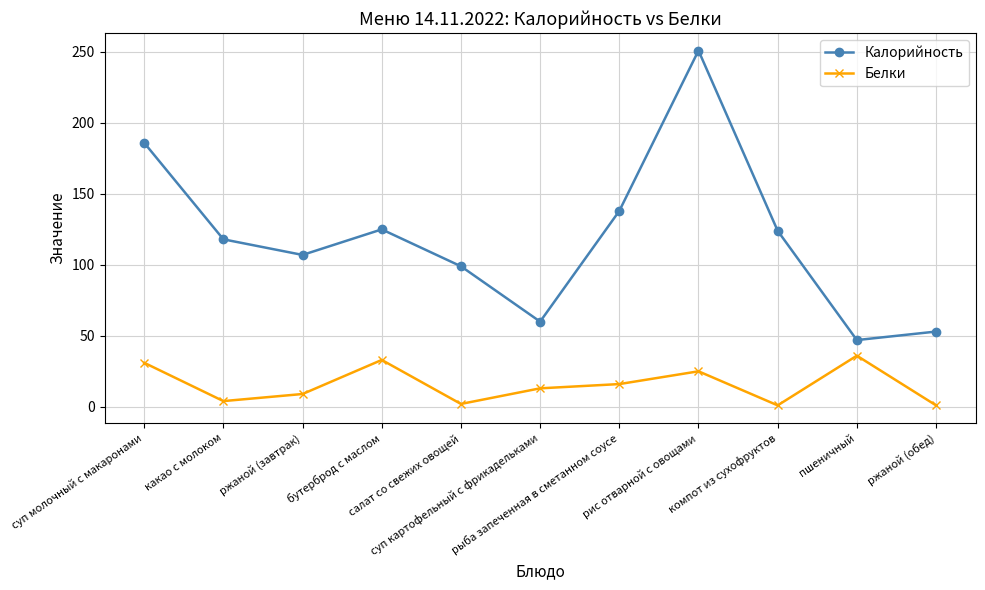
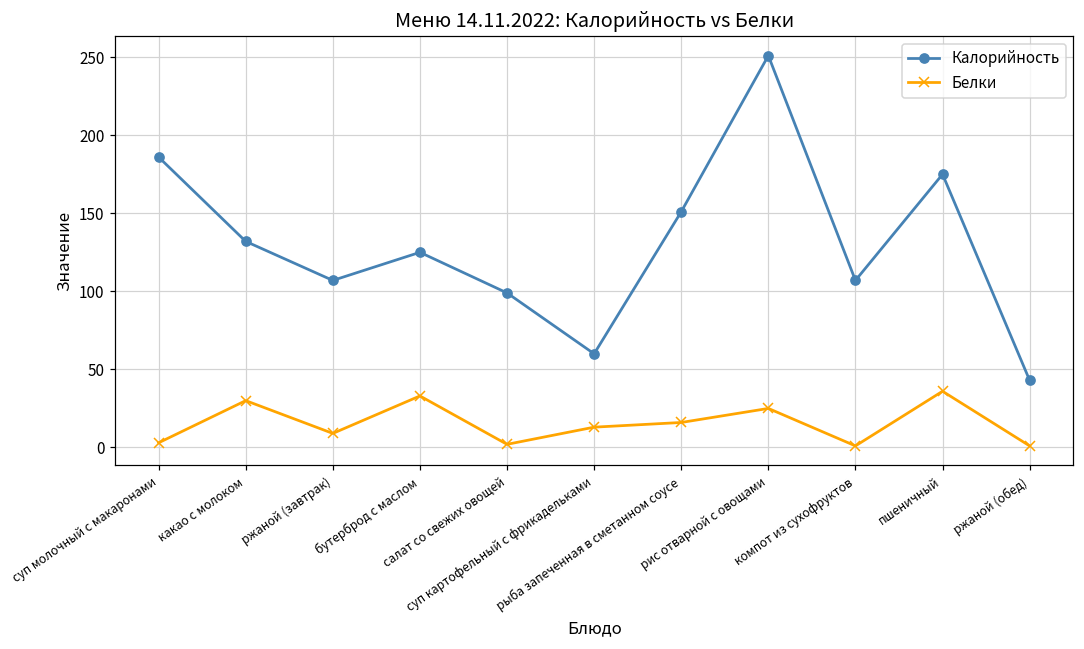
Белки, суп молочный с макаронами: 31 -> 3
Калорийность, какао с молоком: 118 -> 132
Белки, какао с молоком: 4 -> 30
Калорийность, рыба запеченная в сметанном соусе: 138 -> 151
Калорийность, компот из сухофруктов: 124 -> 107
Калорийность, пшеничный: 47 -> 175
Калорийность, ржаной (обед): 53 -> 43
